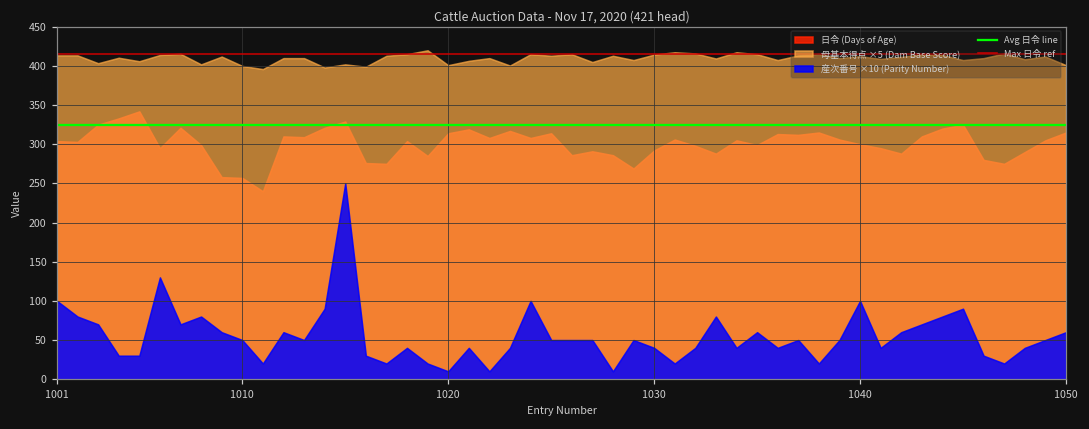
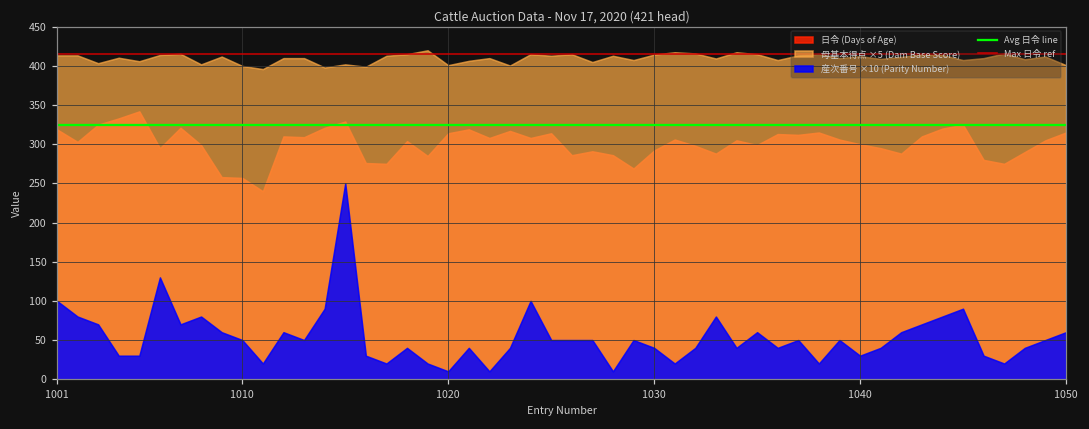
日令 (Days of Age), 1001: 300 -> 320
産次番号 ×10 (Parity Number), 1040: 100 -> 30
